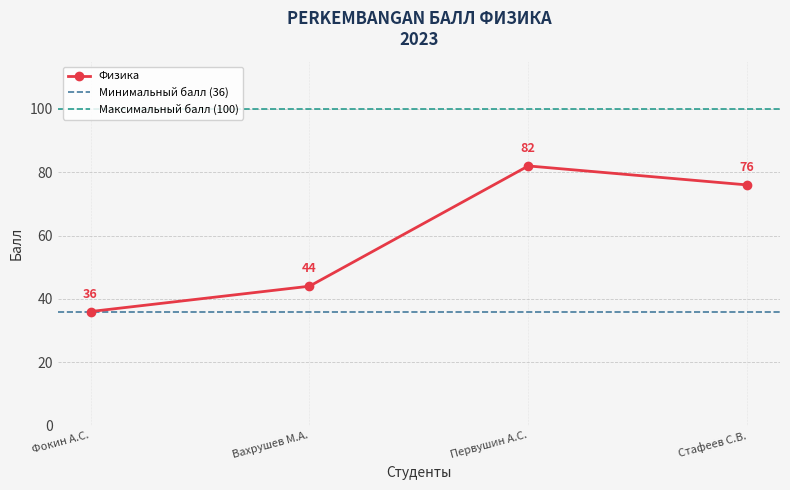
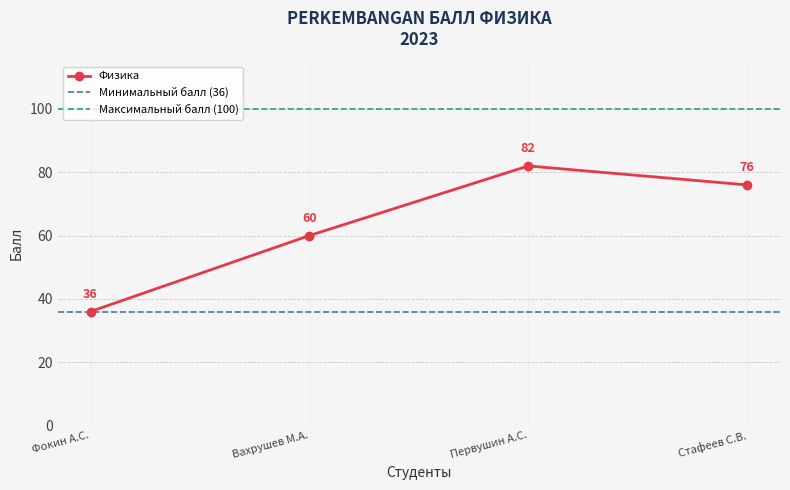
Вахрушев М.А.: 44 -> 60
